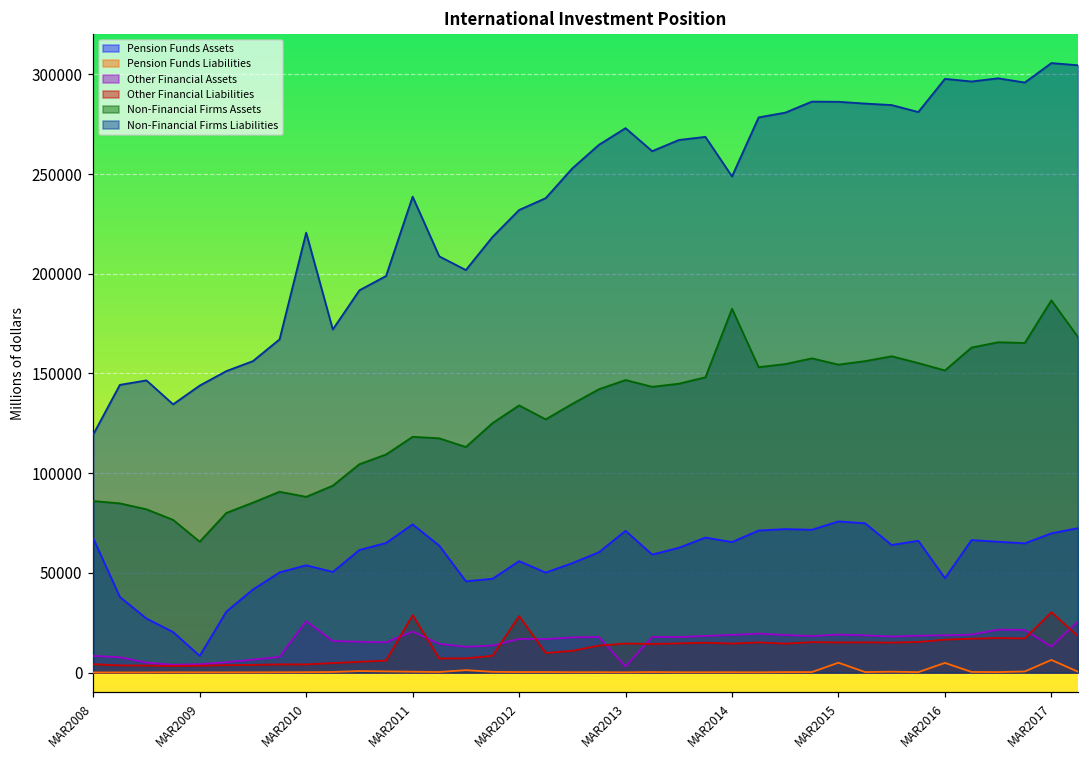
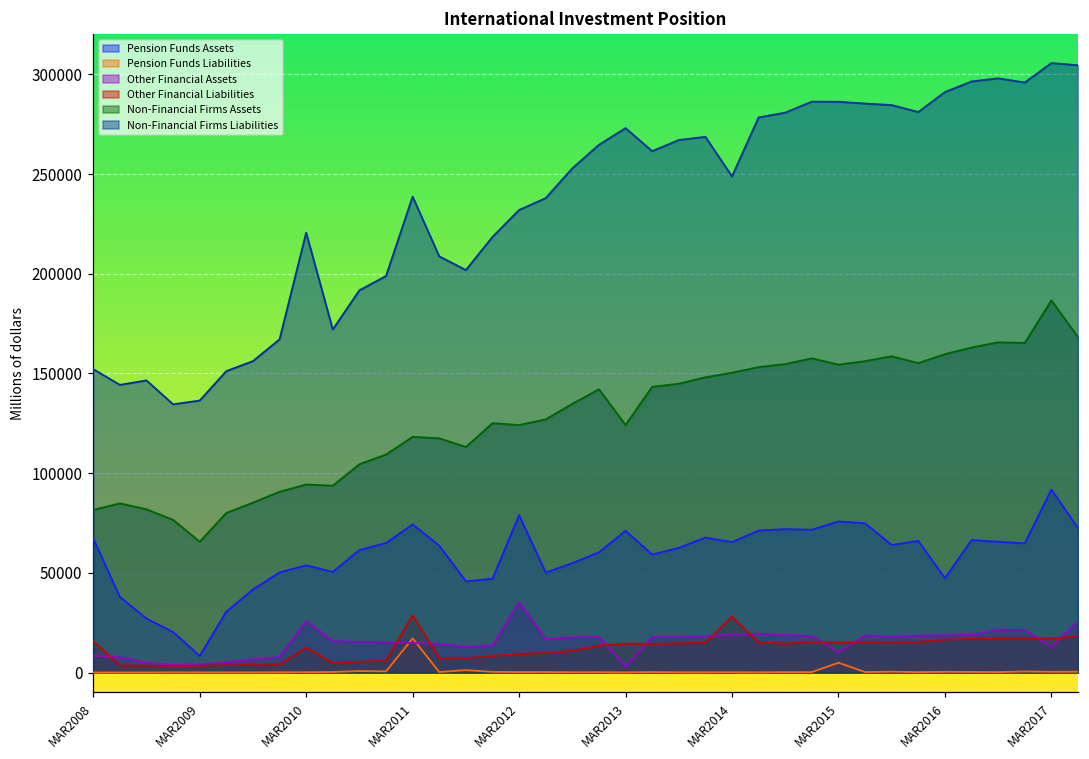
Other Financial Liabilities, MAR2008: 4000 -> 16000
Non-Financial Firms Assets, MAR2008: 86000 -> 82000
Non-Financial Firms Liabilities, MAR2008: 119000 -> 152000
Non-Financial Firms Liabilities, MAR2009: 144000 -> 136000
Other Financial Liabilities, MAR2010: 4000 -> 12000
Non-Financial Firms Assets, MAR2010: 88000 -> 94000
Pension Funds Liabilities, MAR2011: 0 -> 17000
Other Financial Assets, MAR2011: 21000 -> 15000
Pension Funds Assets, MAR2012: 56000 -> 79000
Other Financial Assets, MAR2012: 17000 -> 35000
Other Financial Liabilities, MAR2012: 28000 -> 9000
Non-Financial Firms Assets, MAR2012: 134000 -> 124000
Non-Financial Firms Assets, MAR2013: 147000 -> 124000
Other Financial Liabilities, MAR2014: 15000 -> 28000
Non-Financial Firms Assets, MAR2014: 182000 -> 150000
Other Financial Assets, MAR2015: 19000 -> 10000
Pension Funds Liabilities, MAR2016: 5000 -> 0
Non-Financial Firms Assets, MAR2016: 152000 -> 160000
Non-Financial Firms Liabilities, MAR2016: 298000 -> 291000
Pension Funds Assets, MAR2017: 70000 -> 92000
Pension Funds Liabilities, MAR2017: 6000 -> 0
Other Financial Liabilities, MAR2017: 30000 -> 17000
